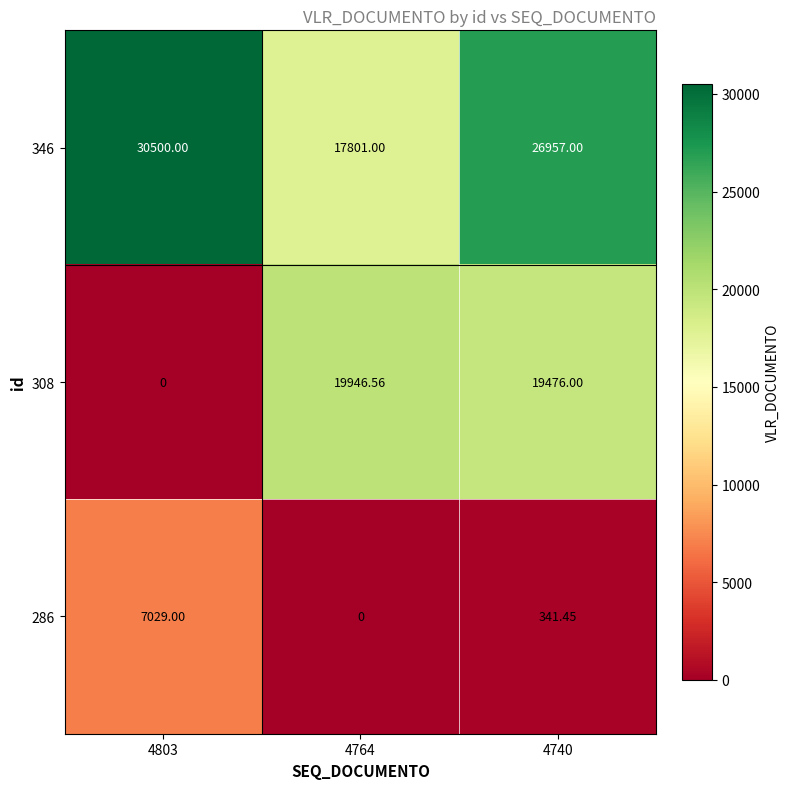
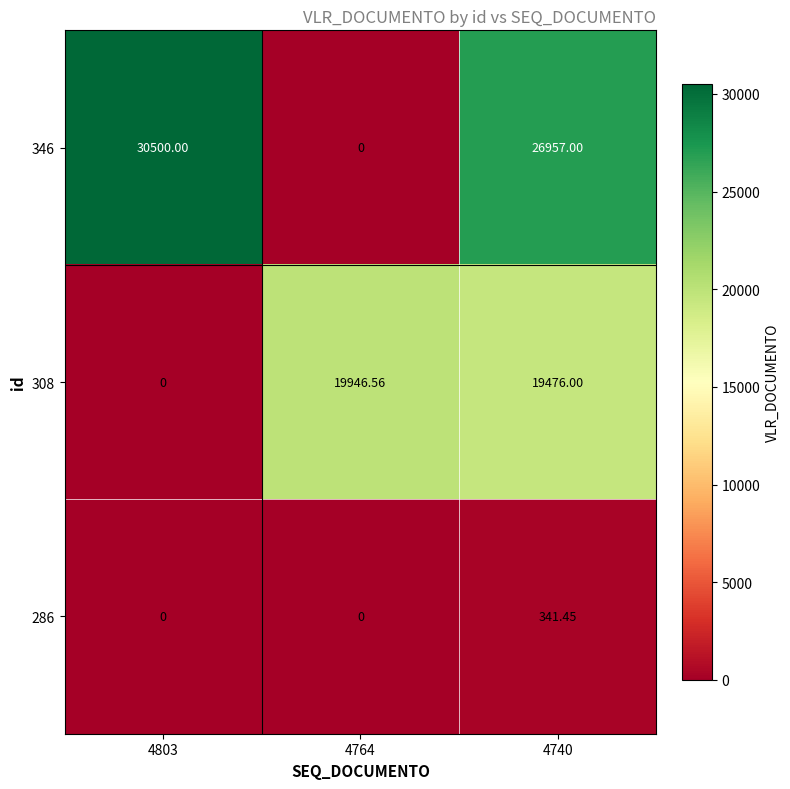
346, 4764: 17801.00 -> 0
286, 4803: 7029.00 -> 0
